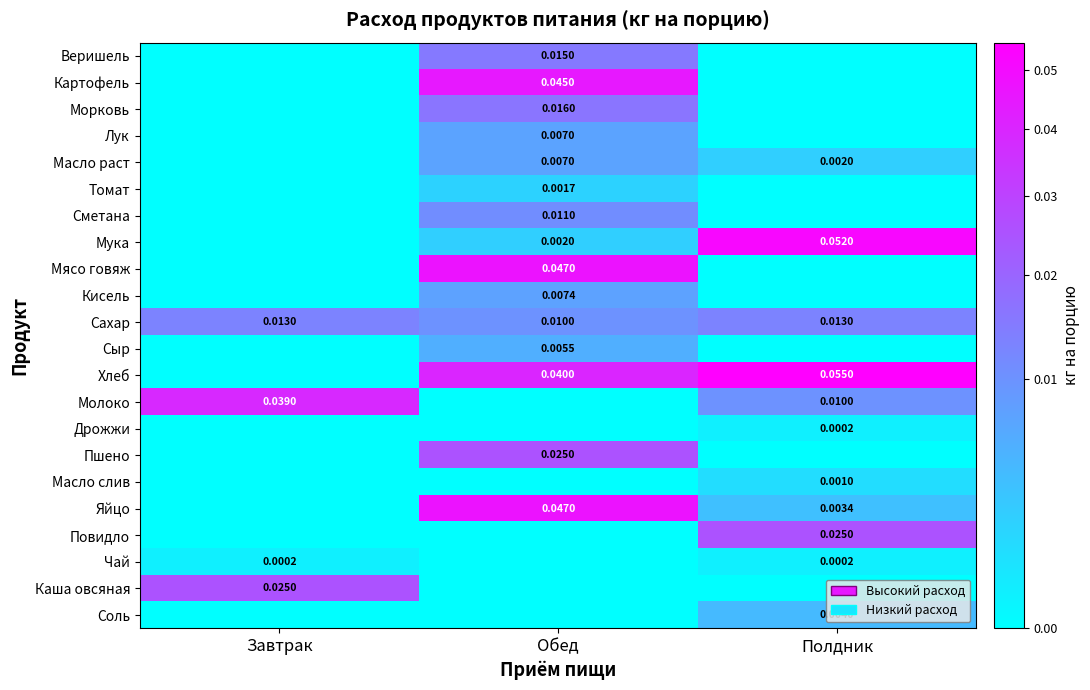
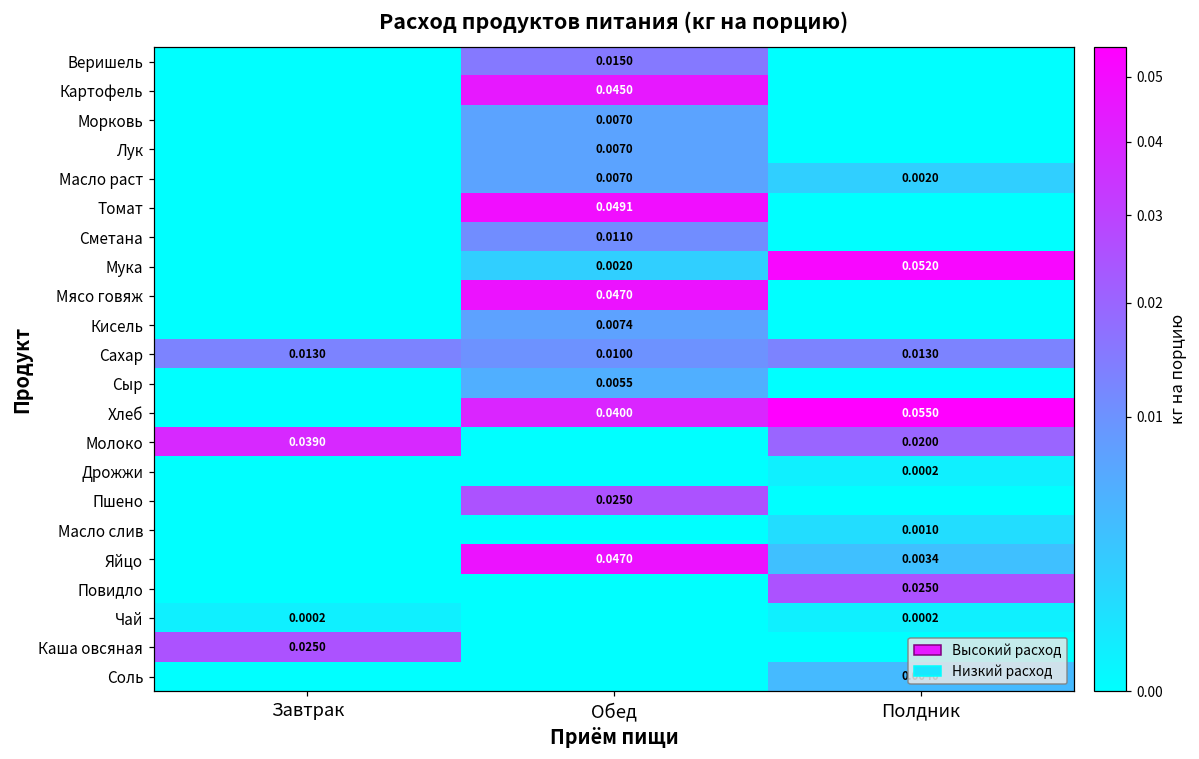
Морковь, Обед: 0.0160 -> 0.0070
Томат, Обед: 0.0017 -> 0.0491
Молоко, Полдник: 0.0100 -> 0.0200
